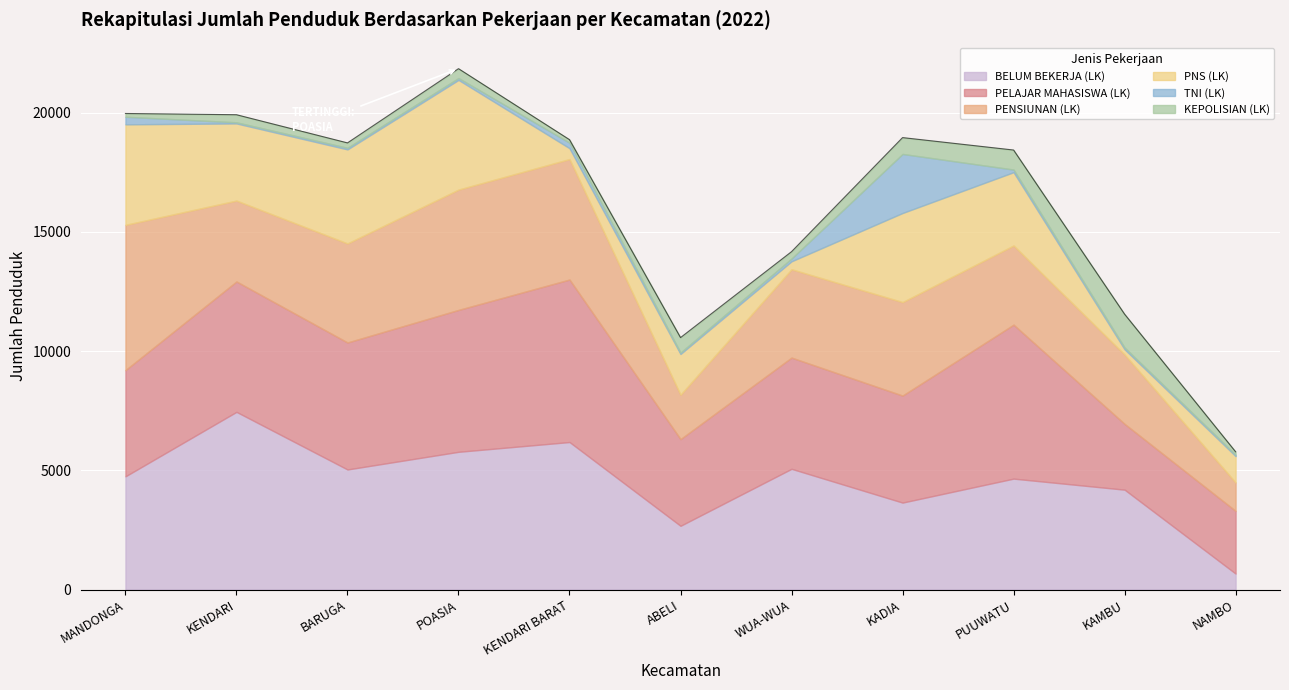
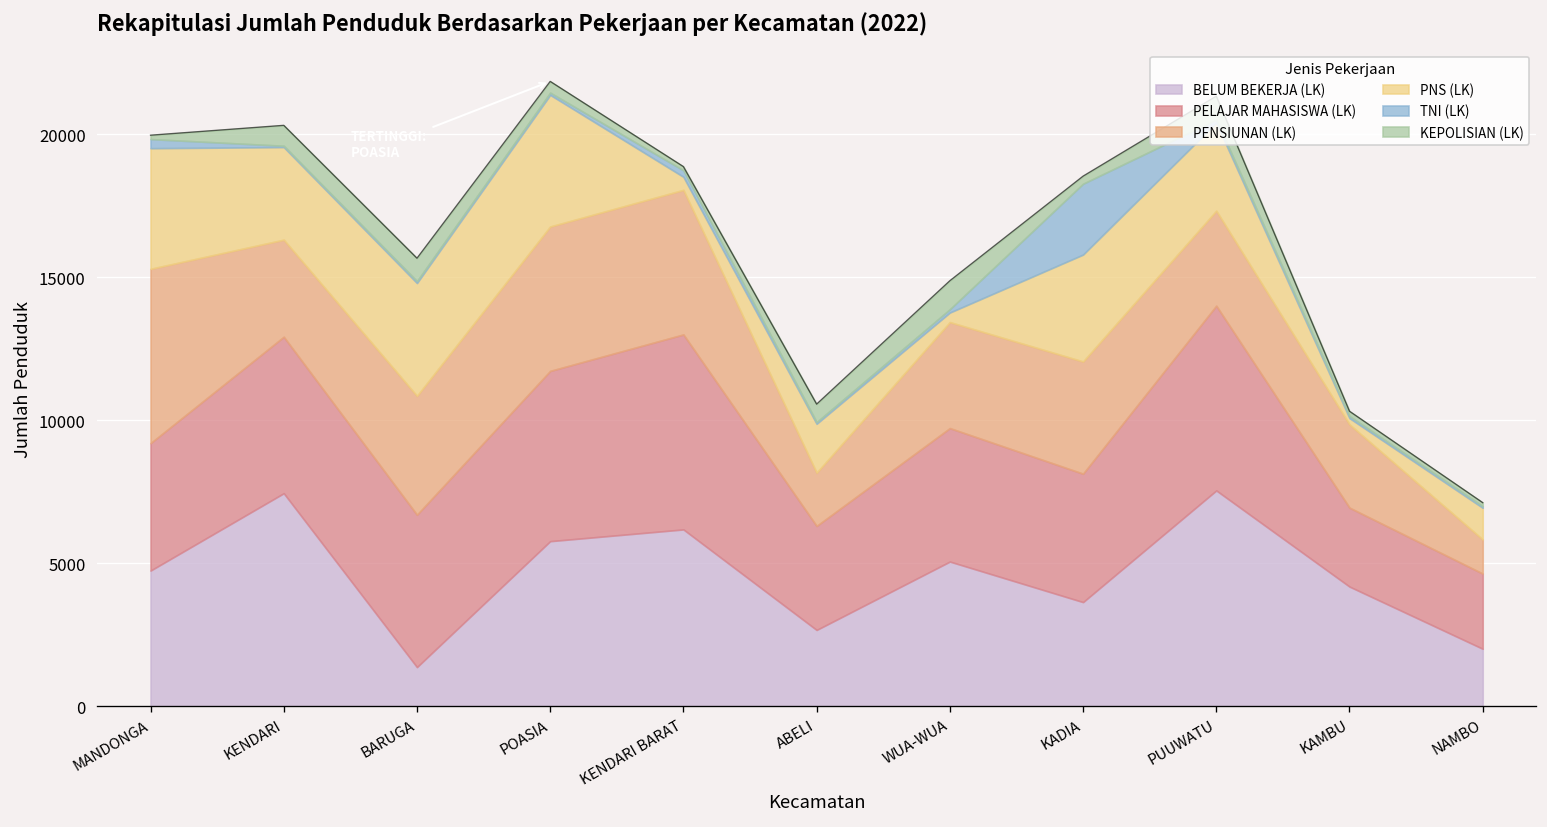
KEPOLISIAN (LK), KENDARI: 300 -> 700
BELUM BEKERJA (LK), BARUGA: 5000 -> 1400
KEPOLISIAN (LK), BARUGA: 200 -> 800
KEPOLISIAN (LK), WUA-WUA: 300 -> 1000
KEPOLISIAN (LK), KADIA: 700 -> 300
BELUM BEKERJA (LK), PUUWATU: 4700 -> 7500
KEPOLISIAN (LK), KAMBU: 1400 -> 200
BELUM BEKERJA (LK), NAMBO: 700 -> 2000
